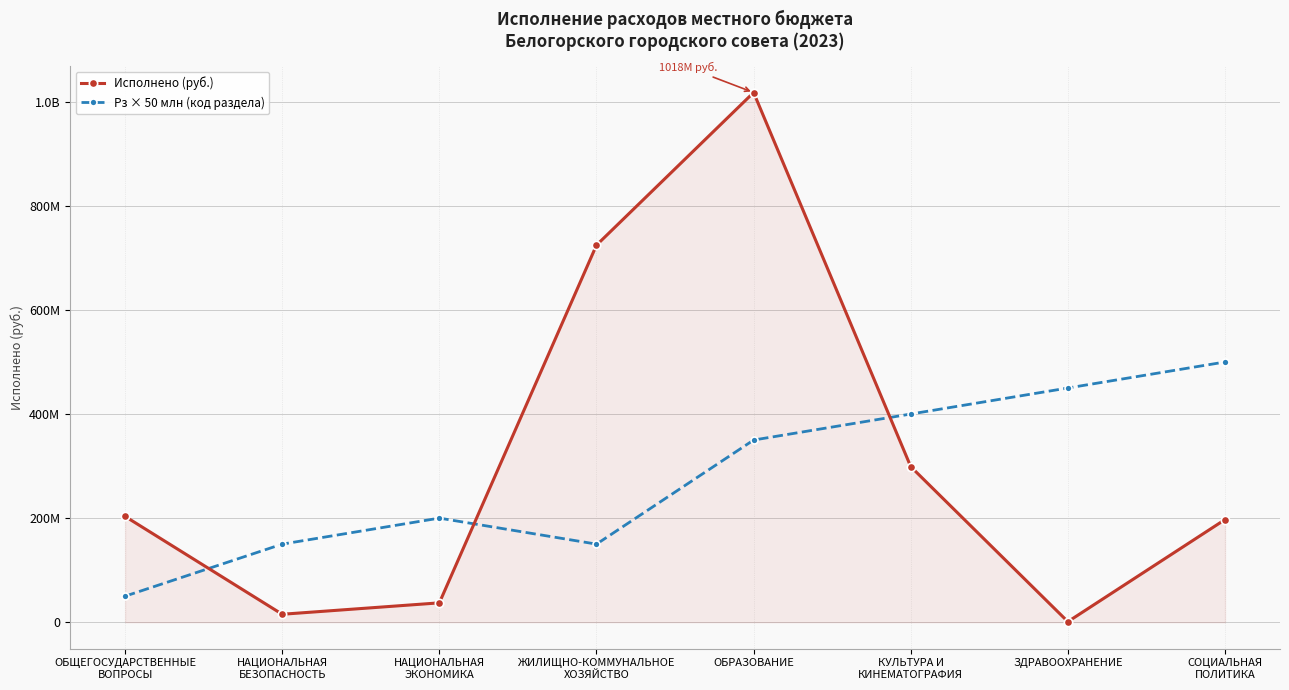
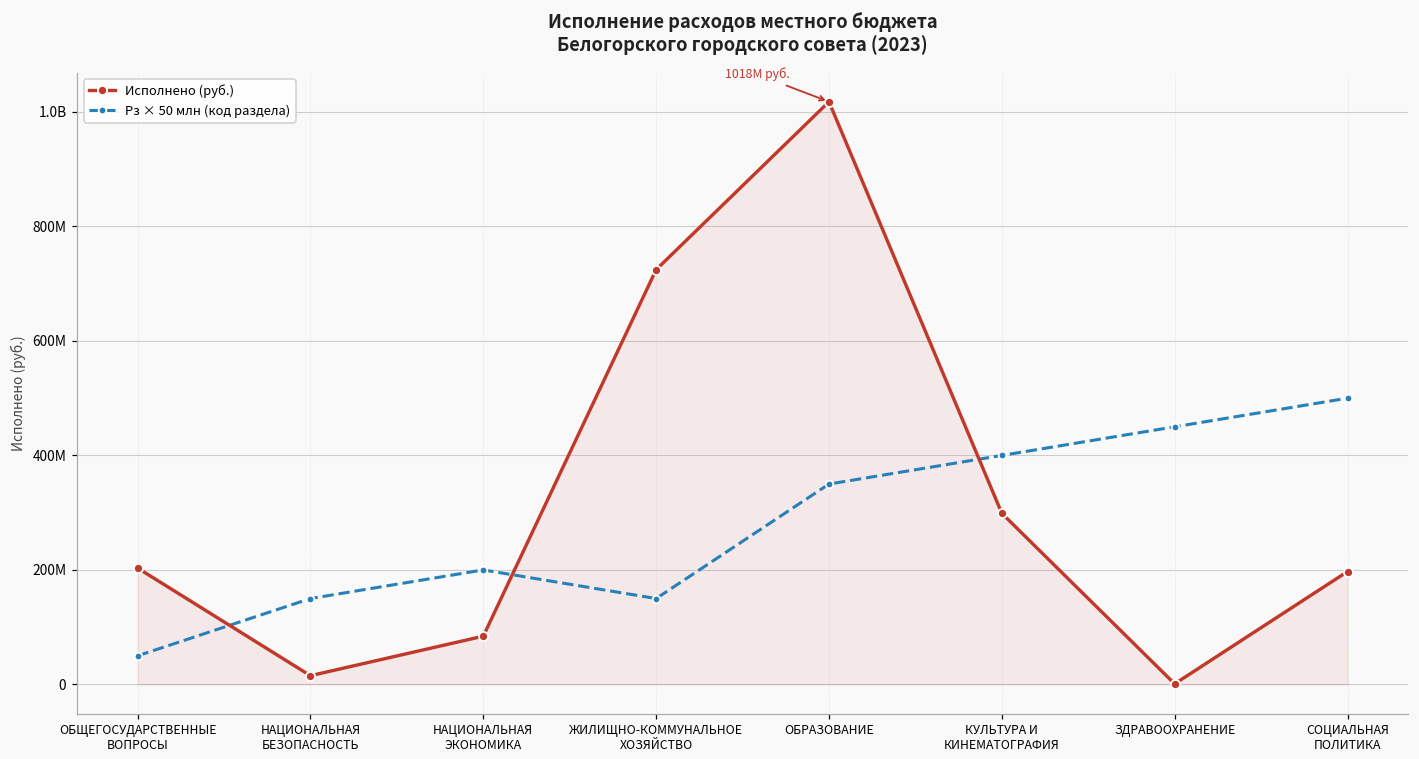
Исполнено (руб.), НАЦИОНАЛЬНАЯ ЭКОНОМИКА: 40000000 -> 80000000
